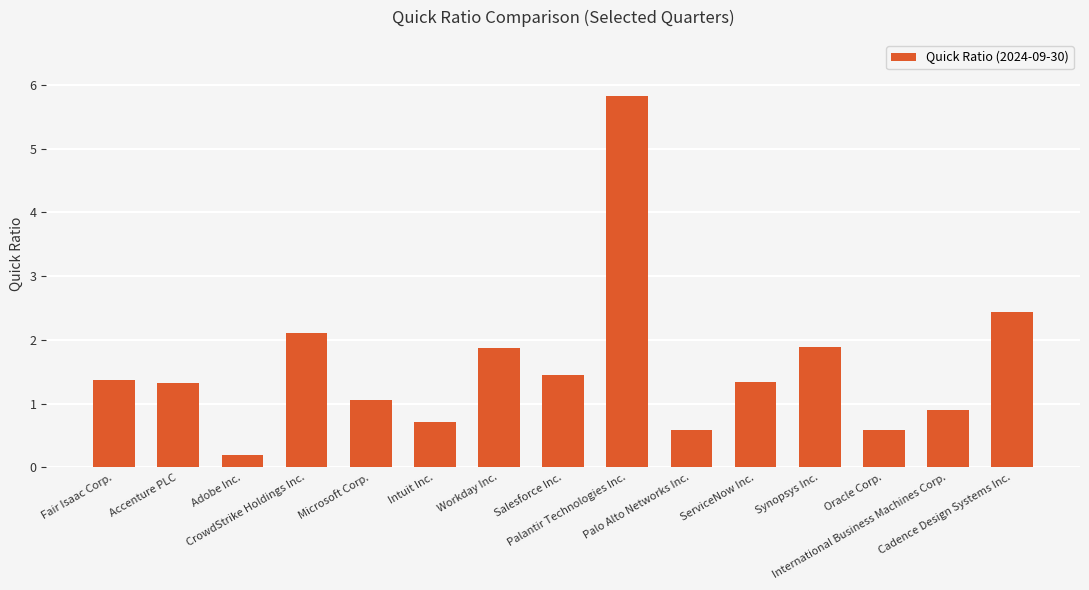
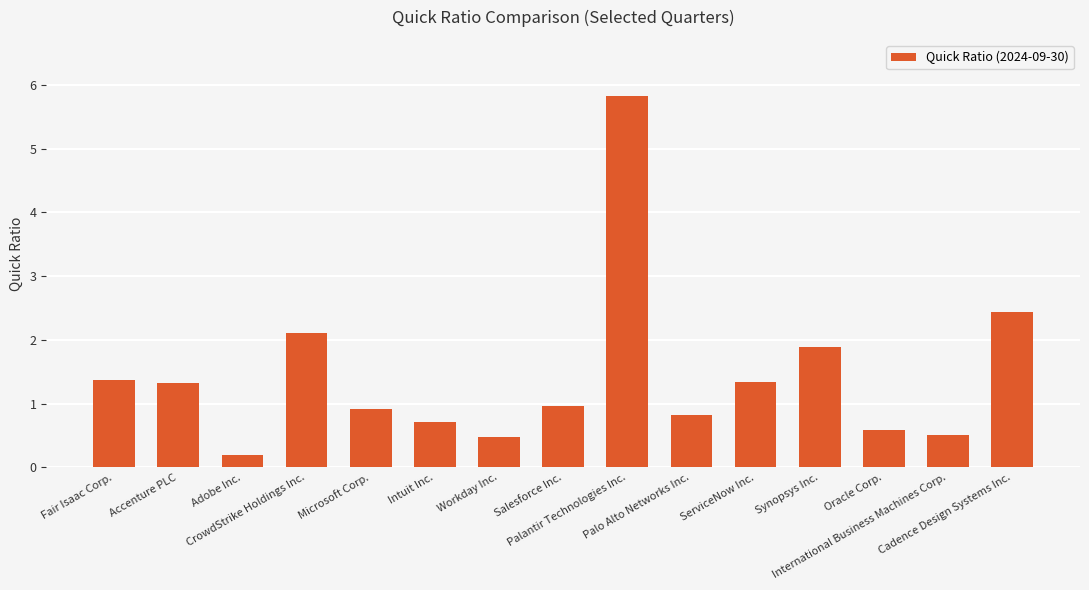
Microsoft Corp.: 1.1 -> 0.9
Workday Inc.: 1.9 -> 0.5
Salesforce Inc.: 1.5 -> 1.0
Palo Alto Networks Inc.: 0.6 -> 0.8
International Business Machines Corp.: 0.9 -> 0.5
